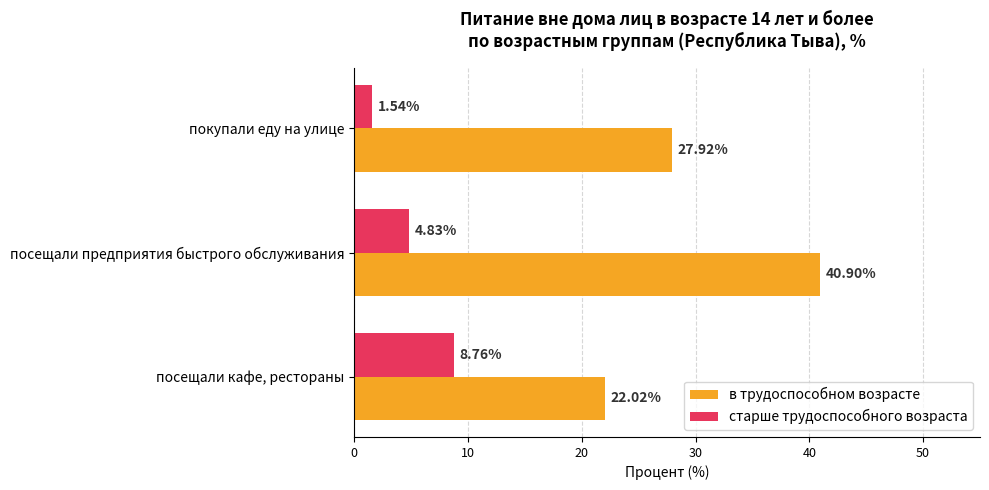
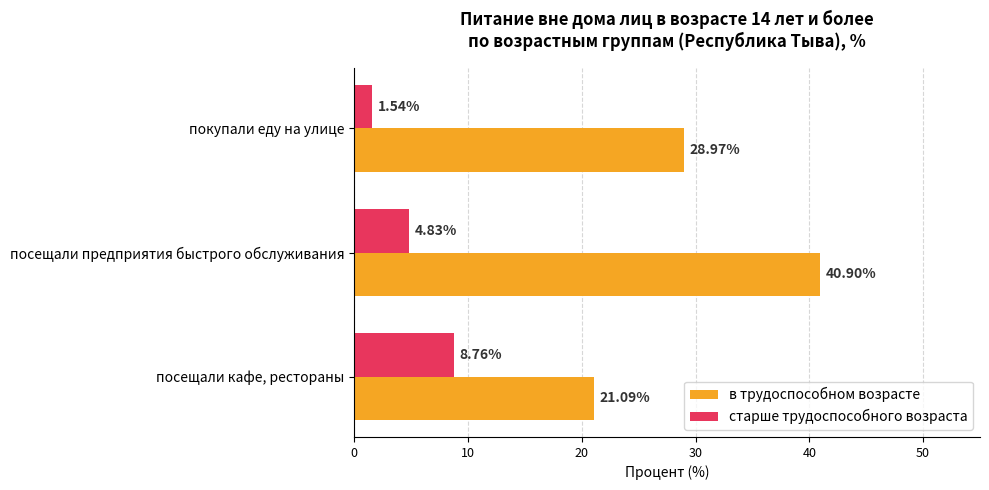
в трудоспособном возрасте, покупали еду на улице: 27.92% -> 28.97%
в трудоспособном возрасте, посещали кафе, рестораны: 22.02% -> 21.09%
